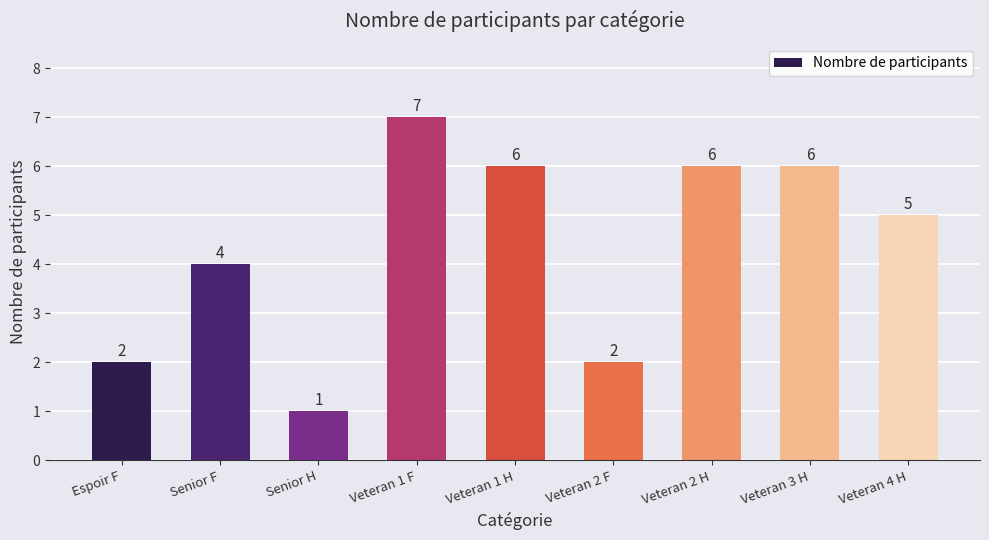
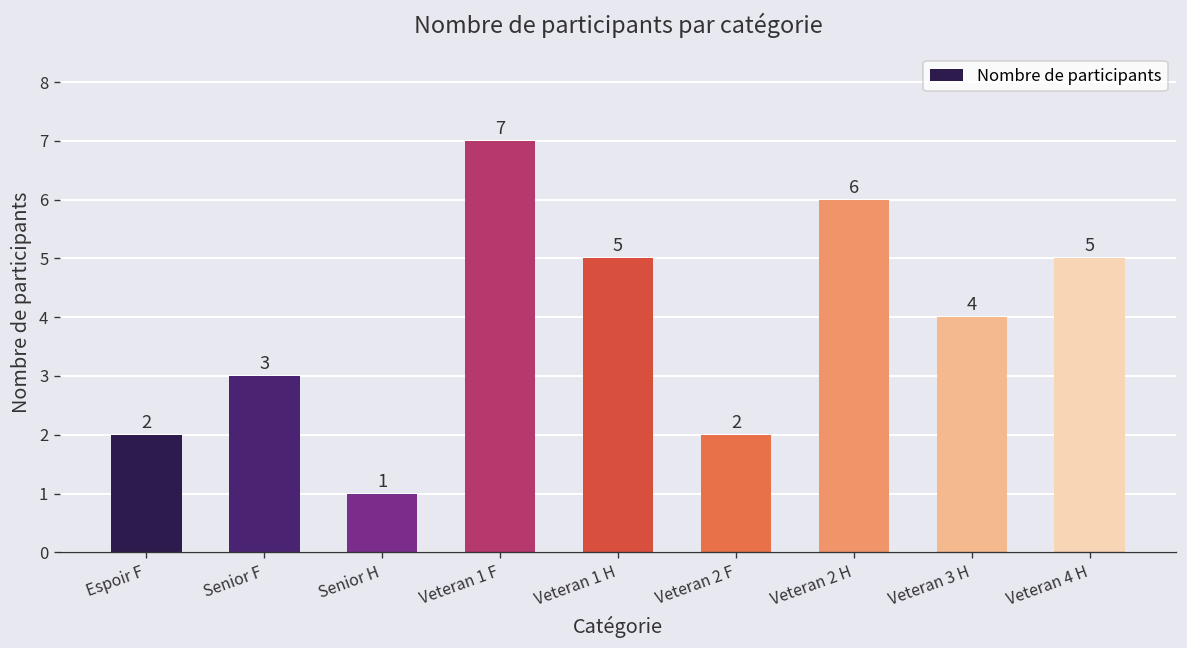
Senior F: 4 -> 3
Veteran 1 H: 6 -> 5
Veteran 3 H: 6 -> 4
